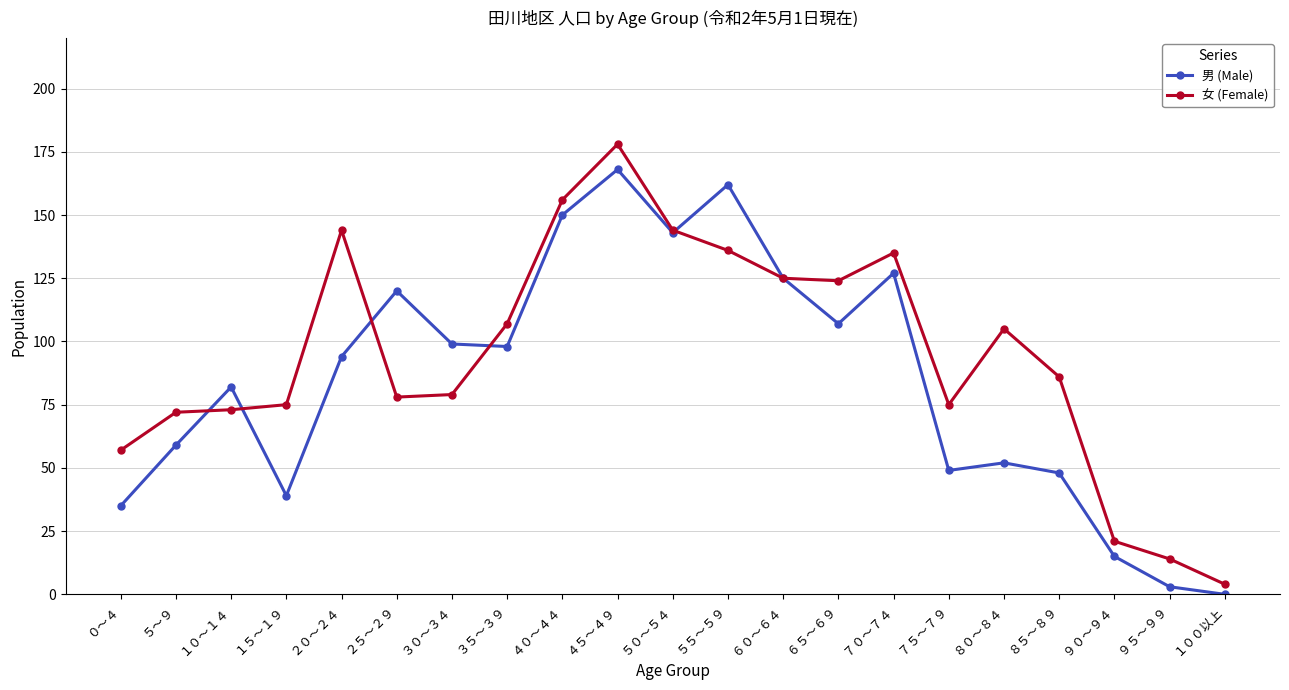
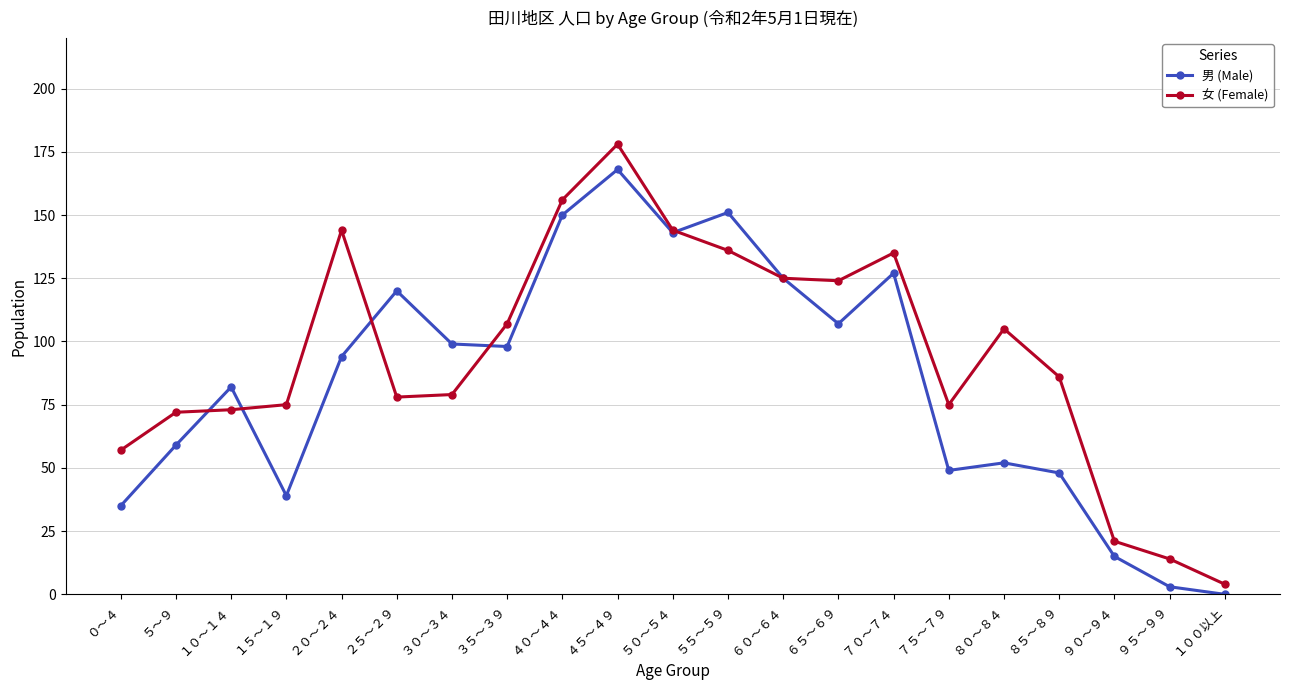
男 (Male), ５５～５９: 162 -> 151
